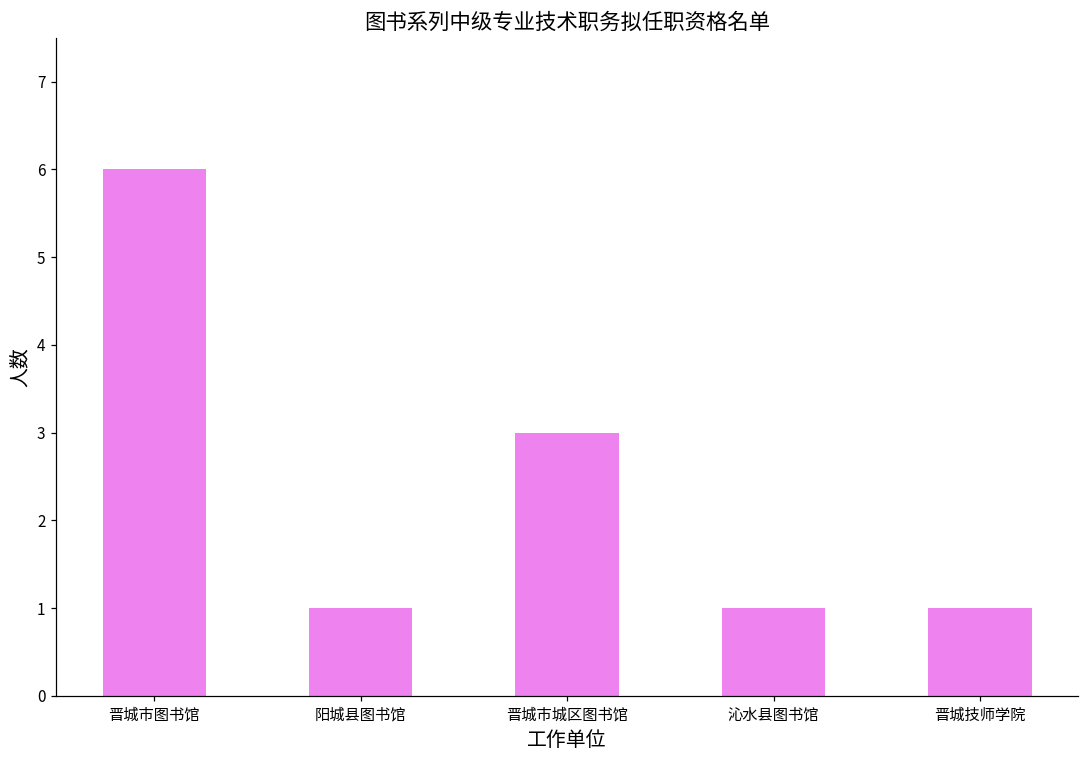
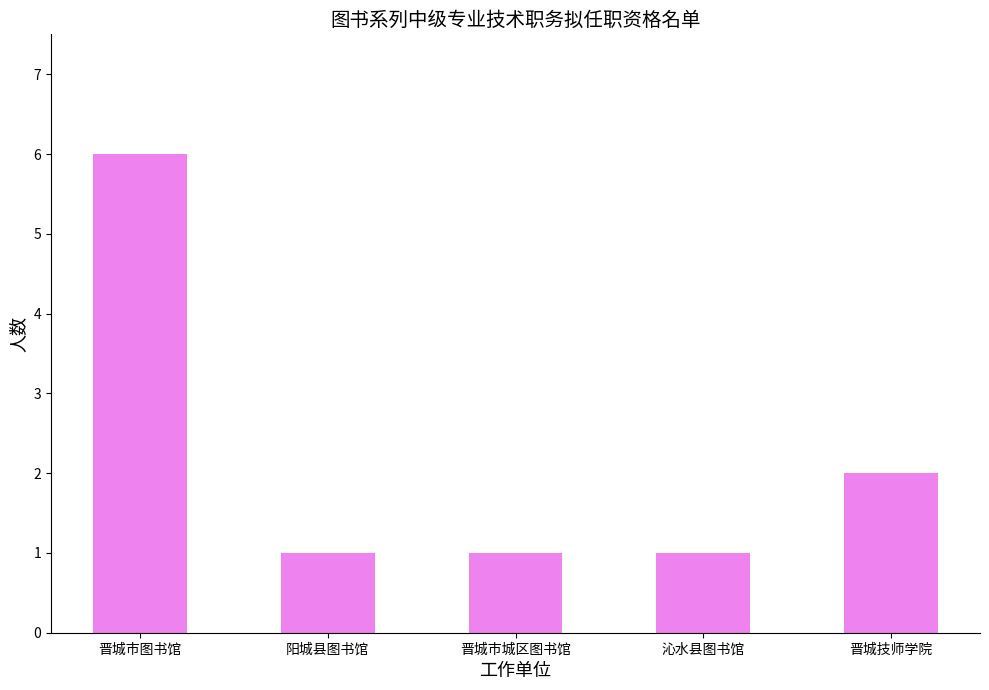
晋城市城区图书馆: 3 -> 1
晋城技师学院: 1 -> 2
